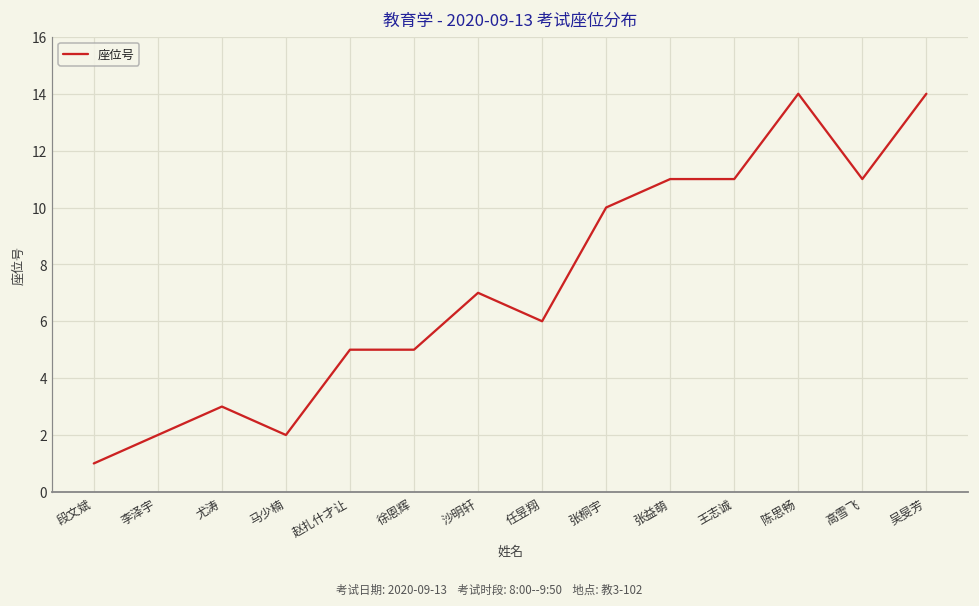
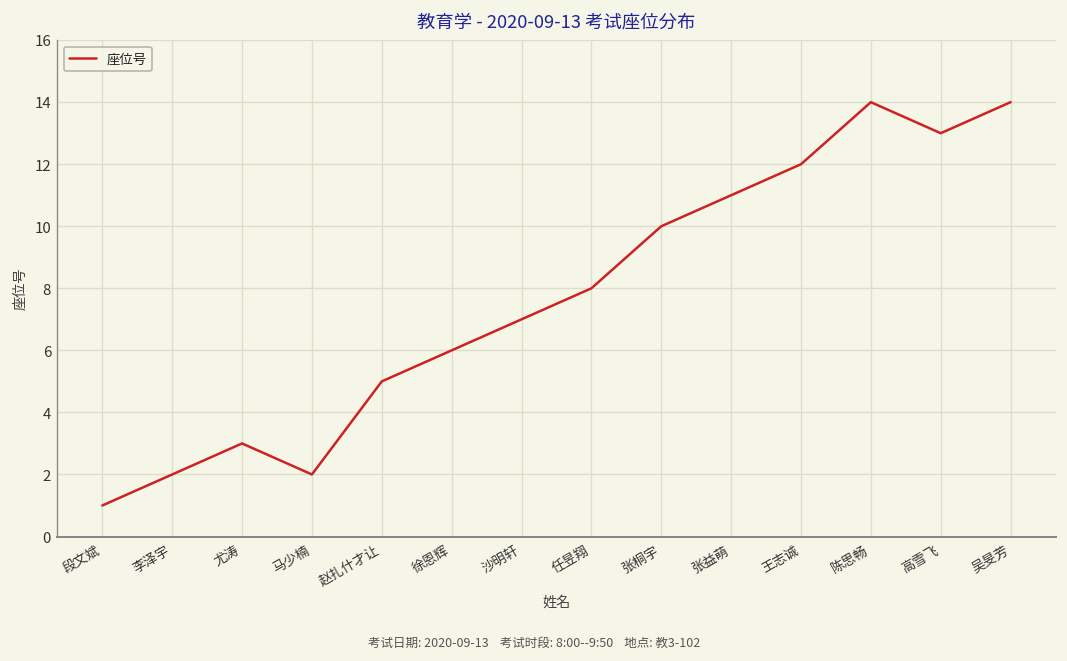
徐恩辉: 5 -> 6
任昱翔: 6 -> 8
王志诚: 11 -> 12
高雪飞: 11 -> 13
